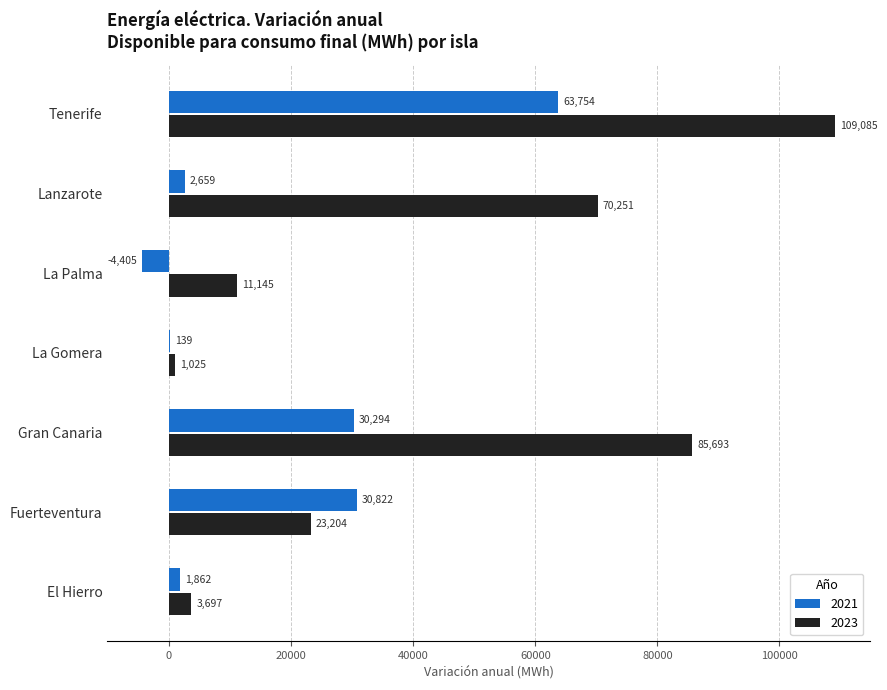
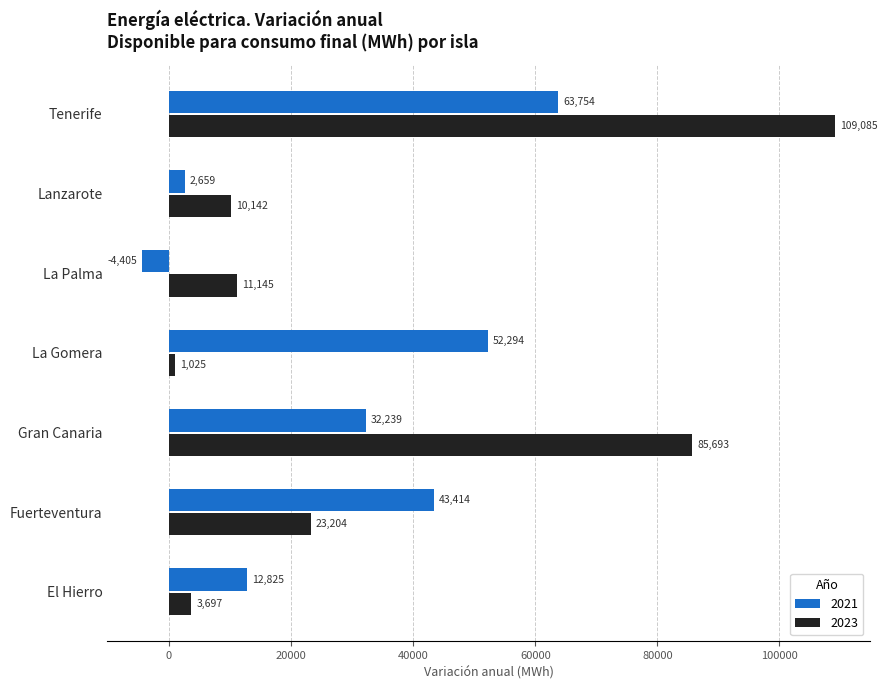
2023, Lanzarote: 70,251 -> 10,142
2021, La Gomera: 139 -> 52,294
2021, Gran Canaria: 30,294 -> 32,239
2021, Fuerteventura: 30,822 -> 43,414
2021, El Hierro: 1,862 -> 12,825
